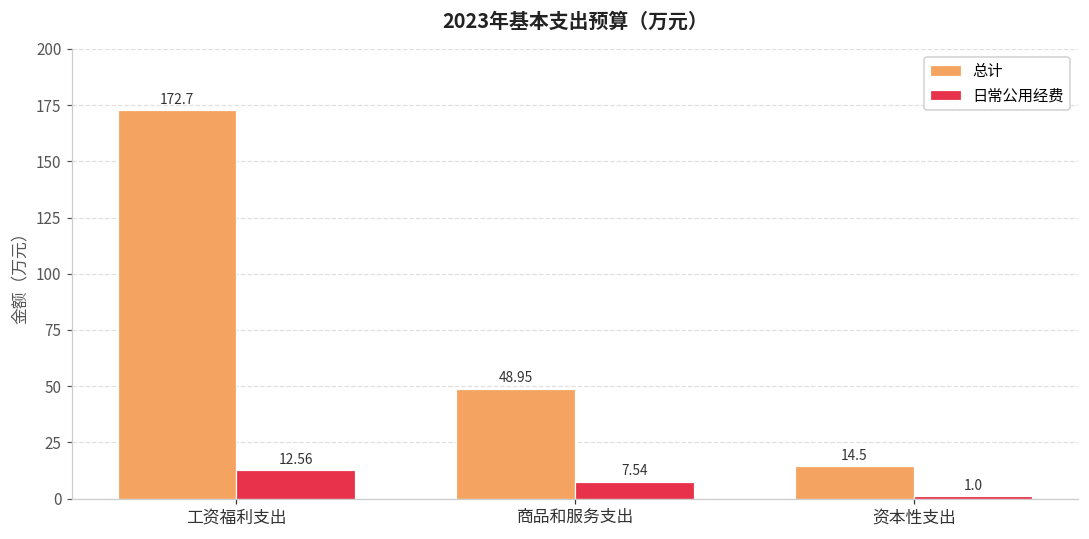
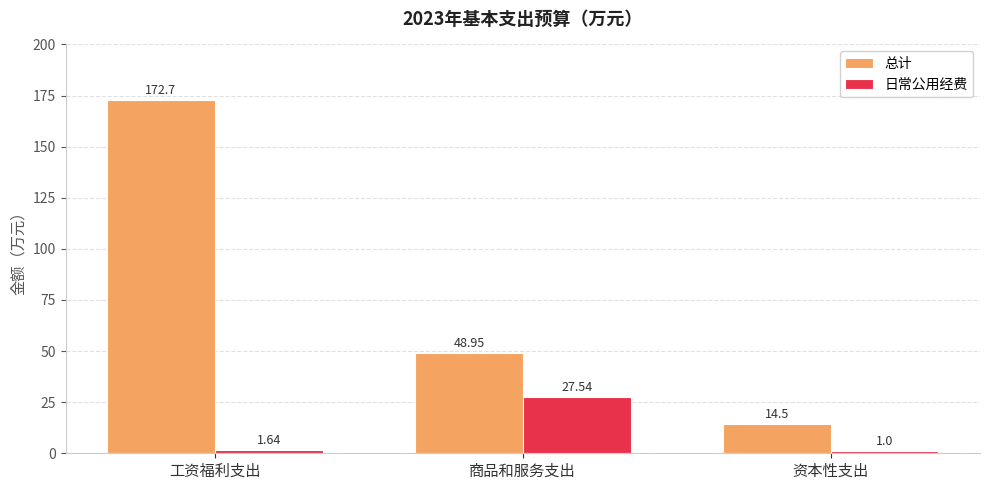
日常公用经费, 工资福利支出: 12.56 -> 1.64
日常公用经费, 商品和服务支出: 7.54 -> 27.54
